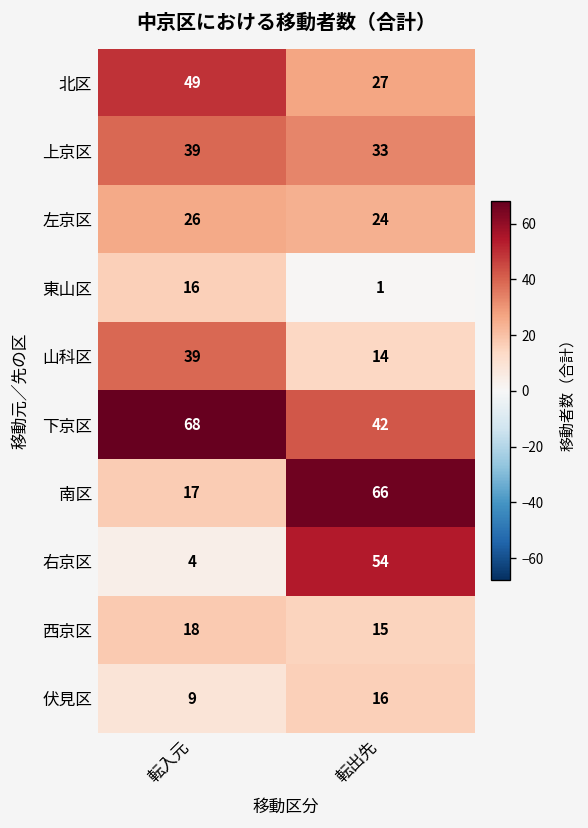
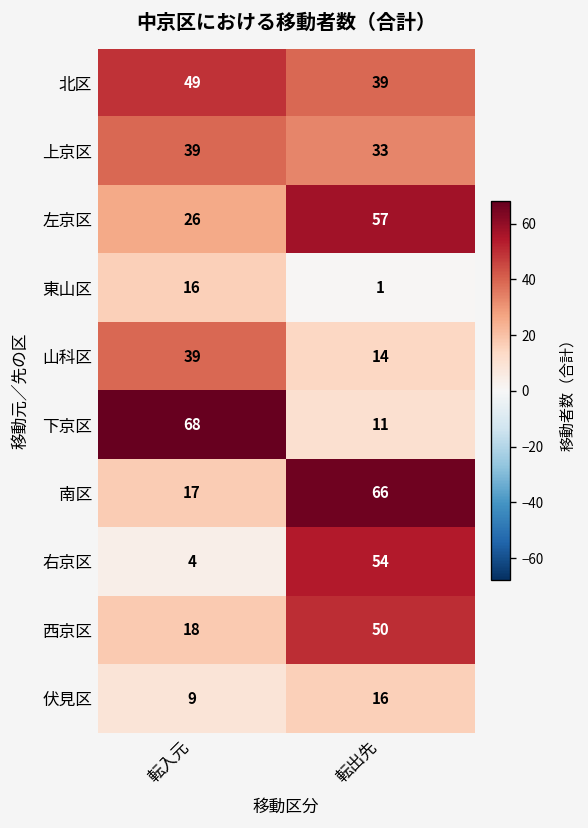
北区, 転出先: 27 -> 39
左京区, 転出先: 24 -> 57
下京区, 転出先: 42 -> 11
西京区, 転出先: 15 -> 50
